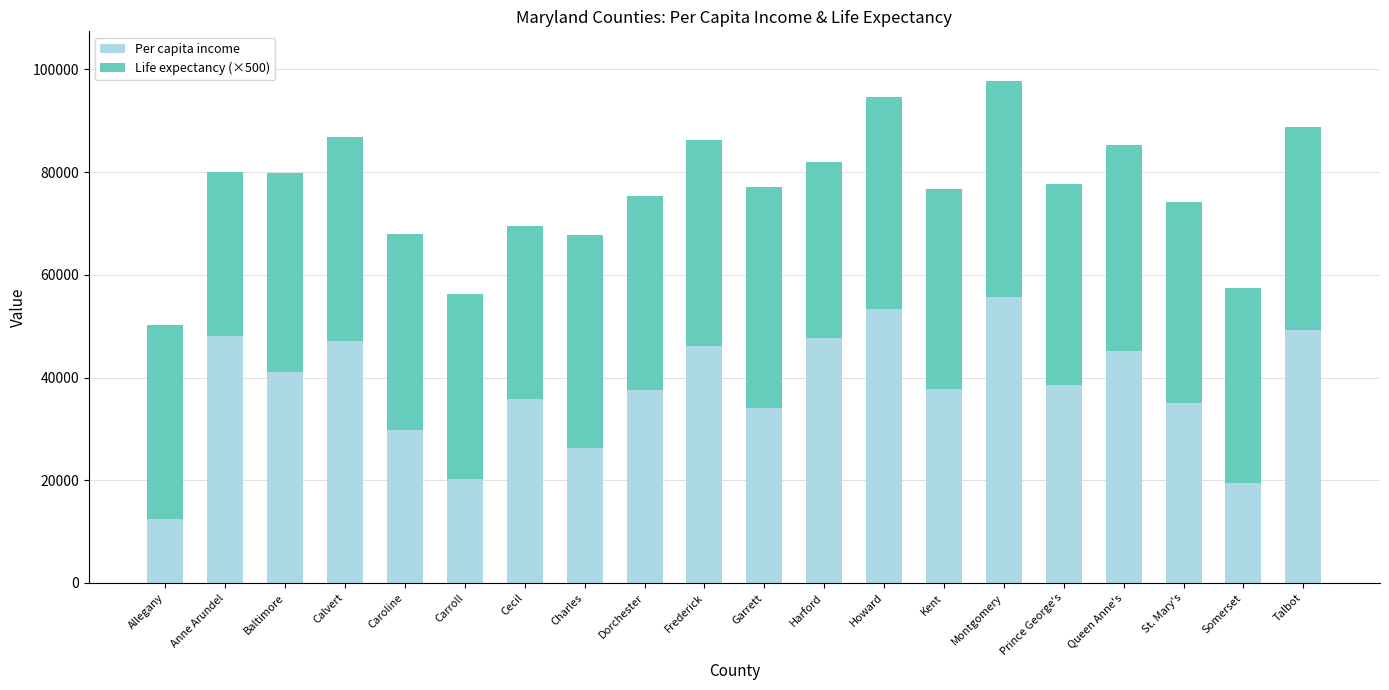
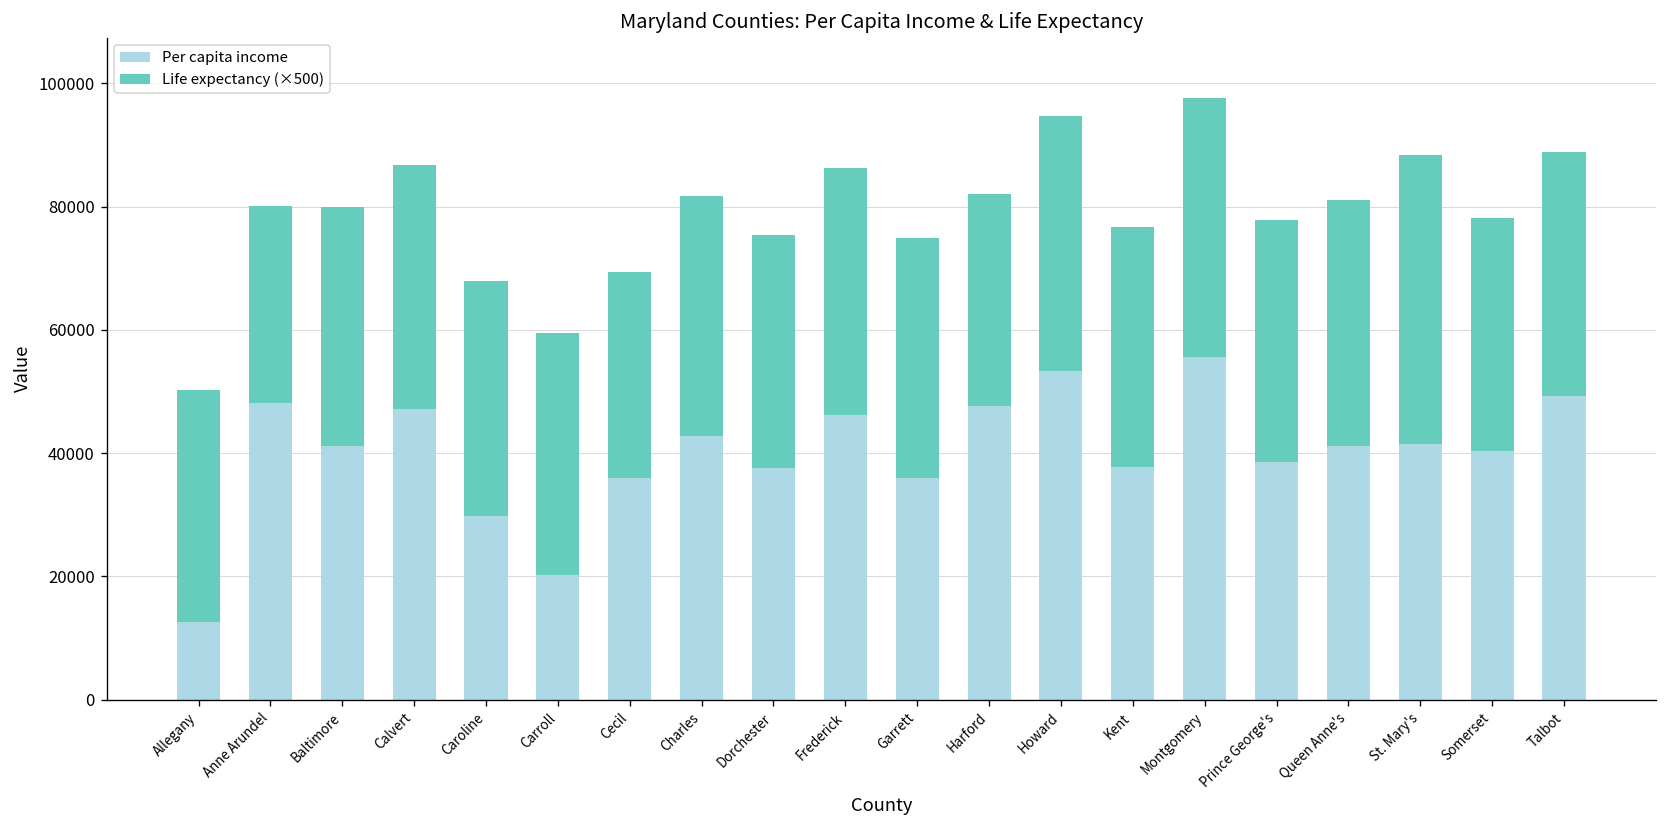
Life expectancy (×500), Carroll: 36000 -> 39000
Per capita income, Charles: 26000 -> 43000
Life expectancy (×500), Charles: 42000 -> 39000
Per capita income, Garrett: 34000 -> 36000
Life expectancy (×500), Garrett: 43000 -> 39000
Per capita income, Queen Anne's: 45000 -> 41000
Per capita income, St. Mary's: 35000 -> 41000
Life expectancy (×500), St. Mary's: 39000 -> 47000
Per capita income, Somerset: 20000 -> 40000
